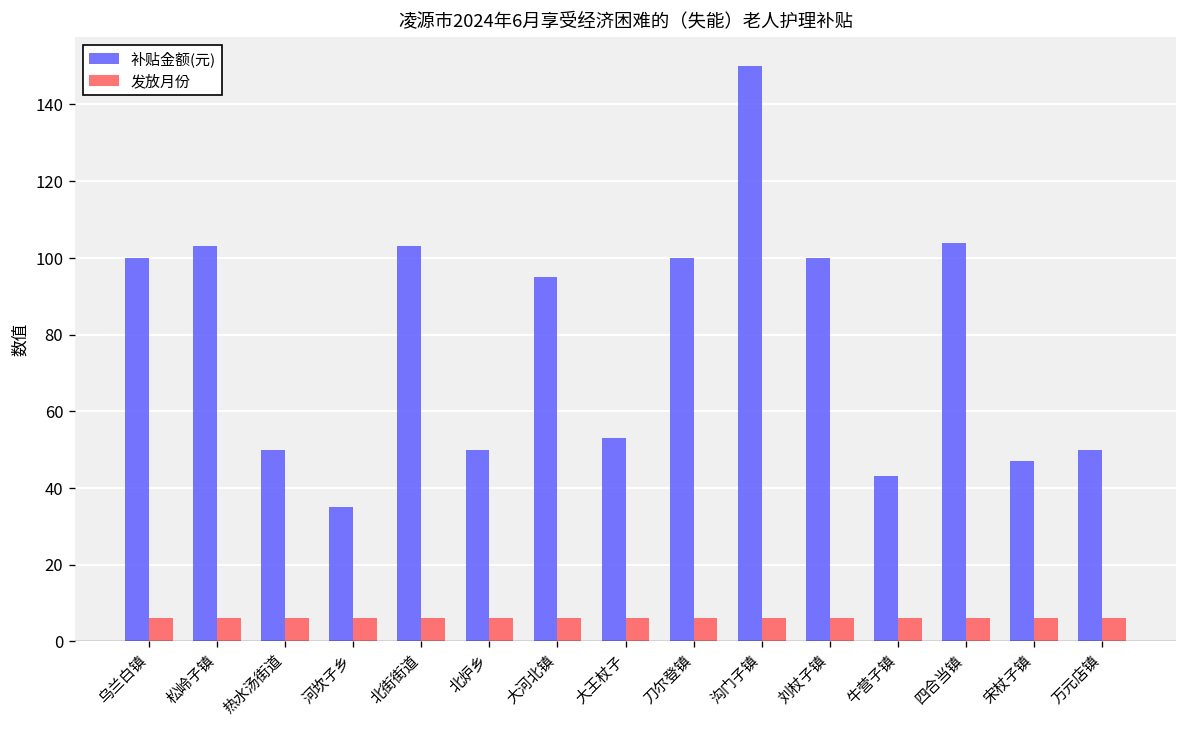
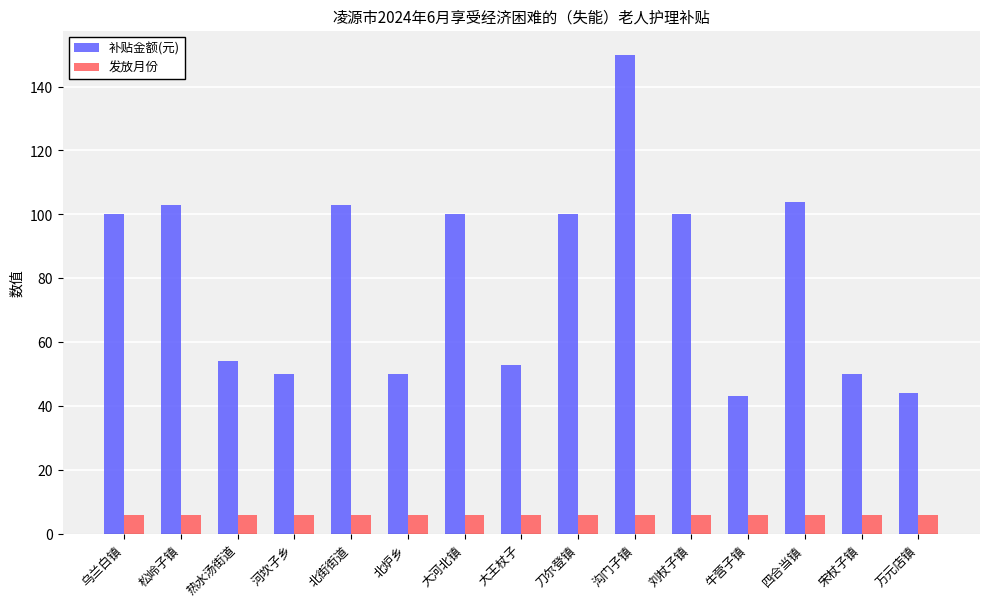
补贴金额(元), 热水汤街道: 50 -> 54
补贴金额(元), 河坎子乡: 35 -> 50
补贴金额(元), 大河北镇: 95 -> 100
补贴金额(元), 宋杖子镇: 47 -> 50
补贴金额(元), 万元店镇: 50 -> 44
